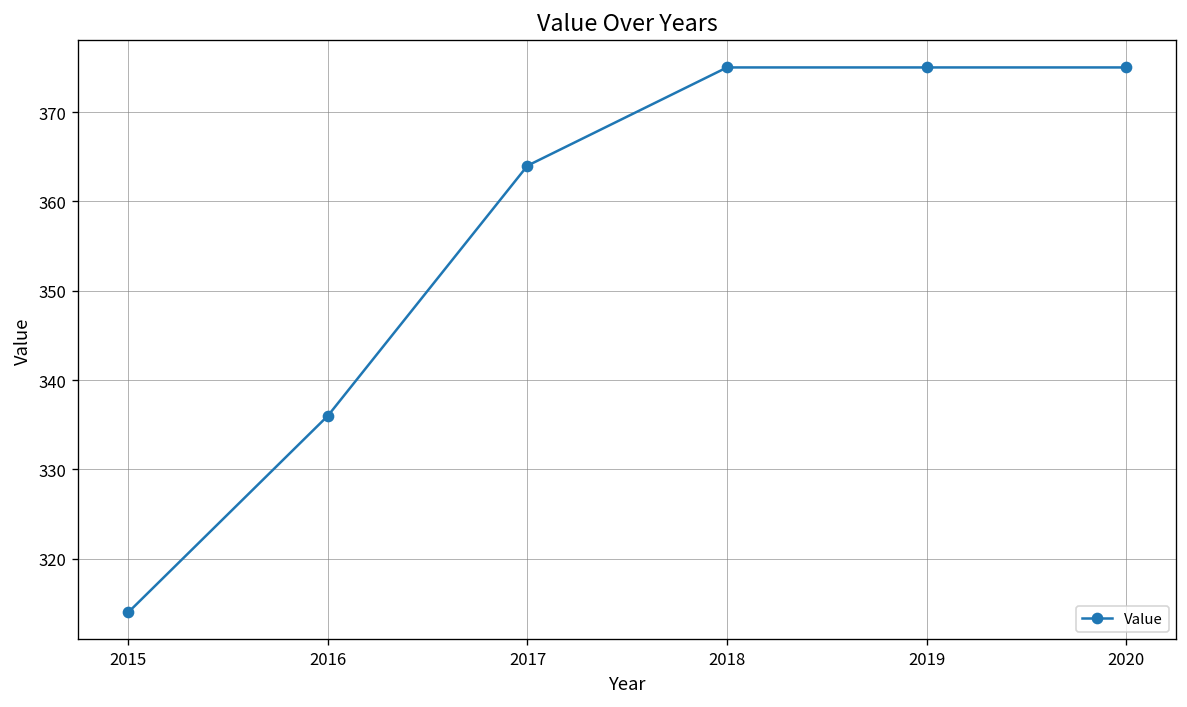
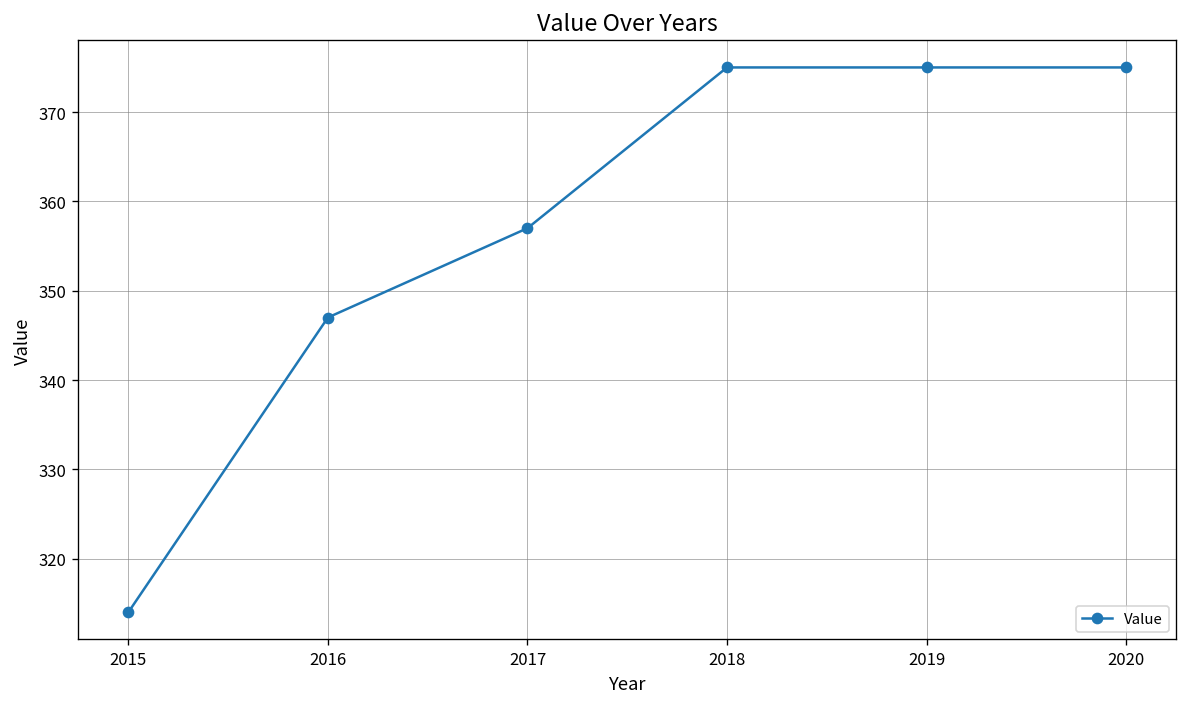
2016: 336 -> 347
2017: 364 -> 357
